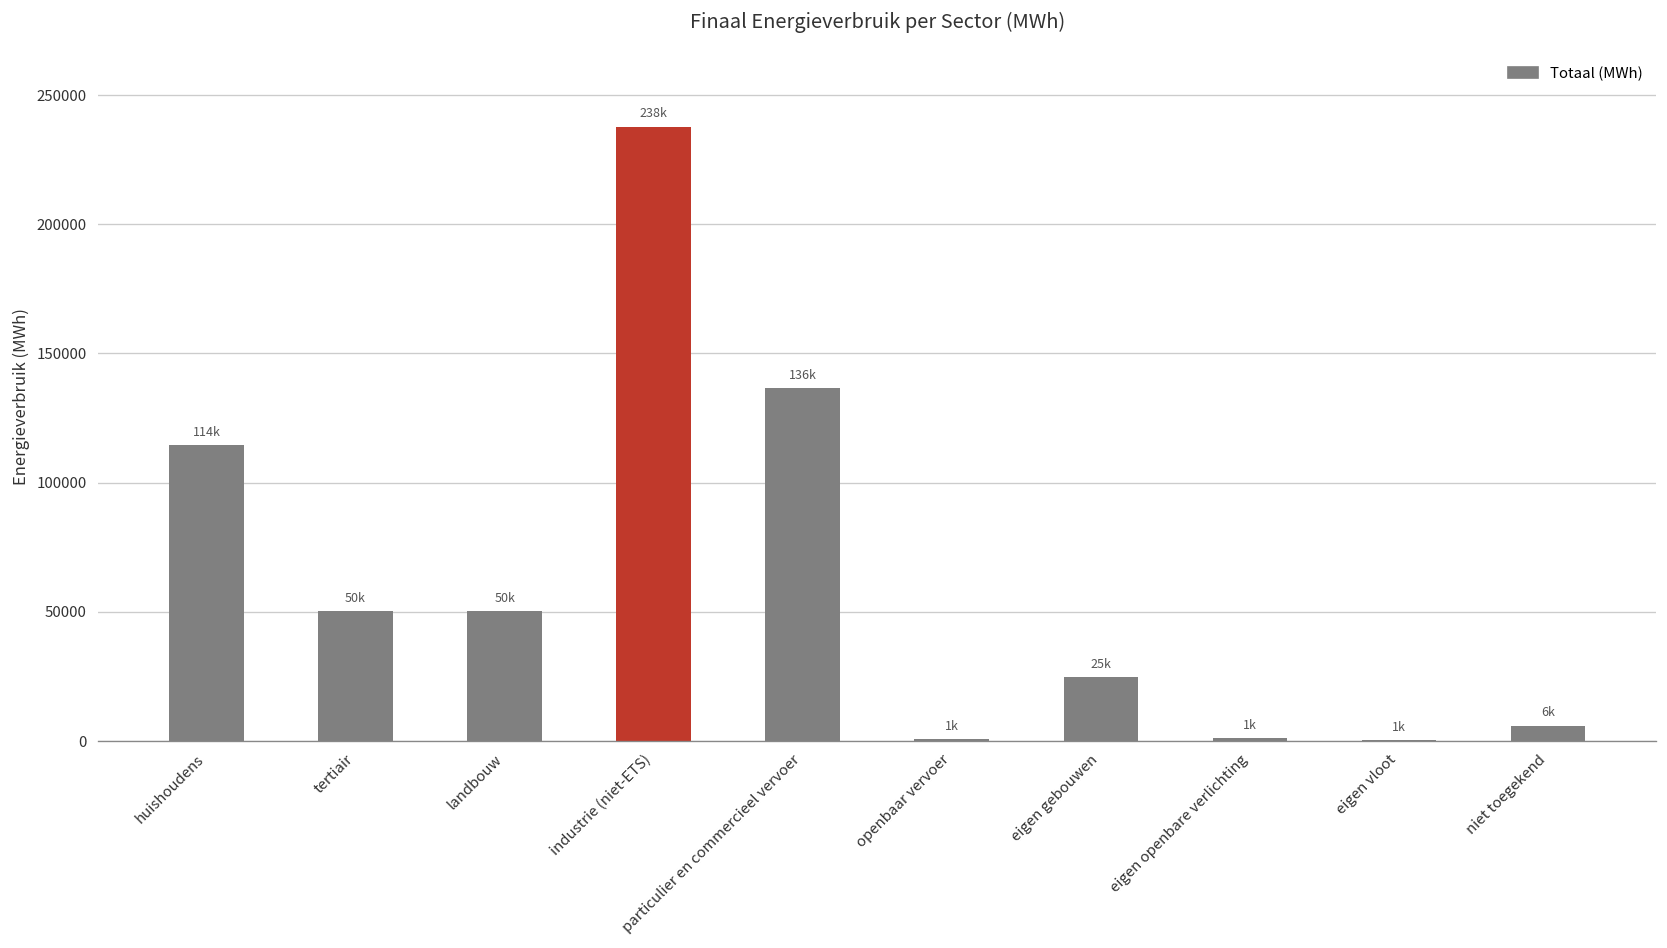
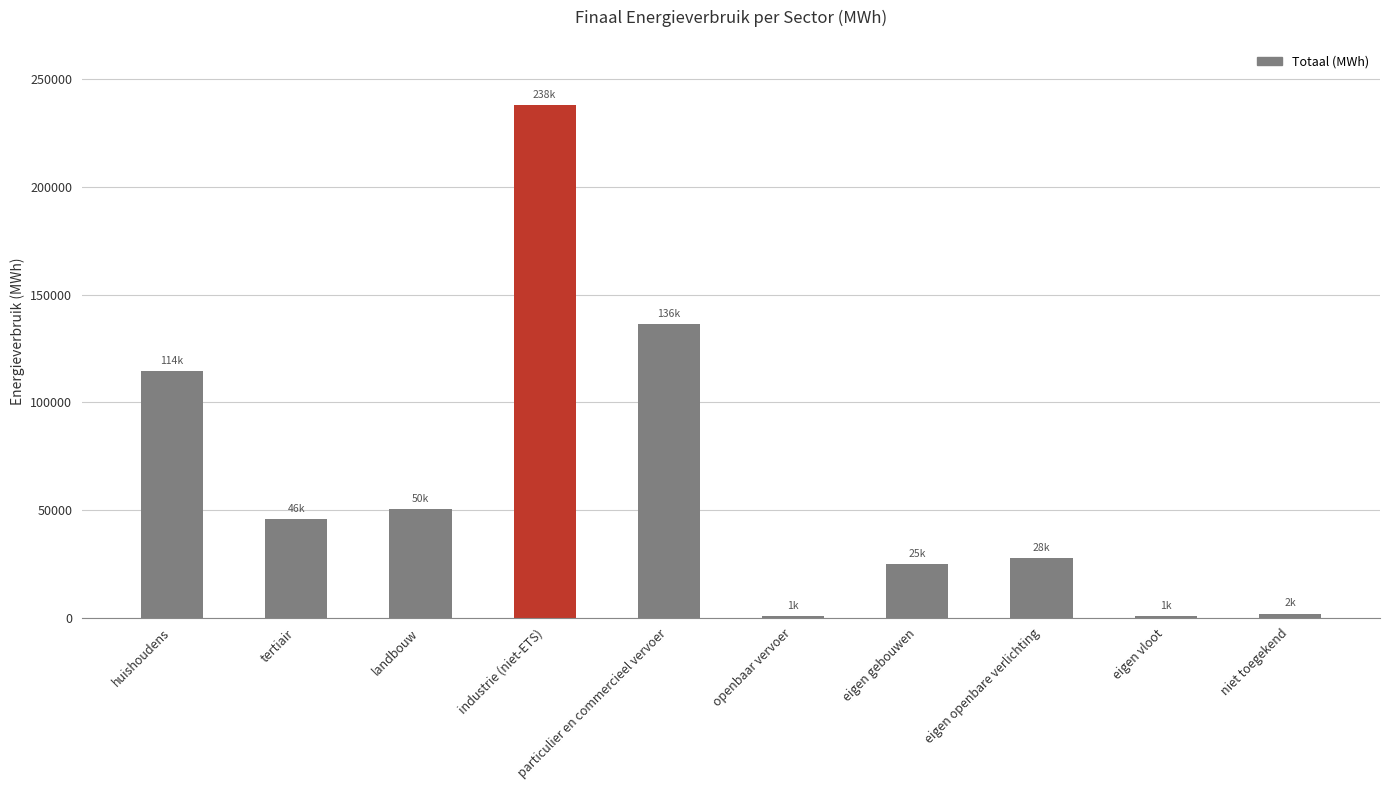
tertiair: 50k -> 46k
eigen openbare verlichting: 1k -> 28k
niet toegekend: 6k -> 2k
